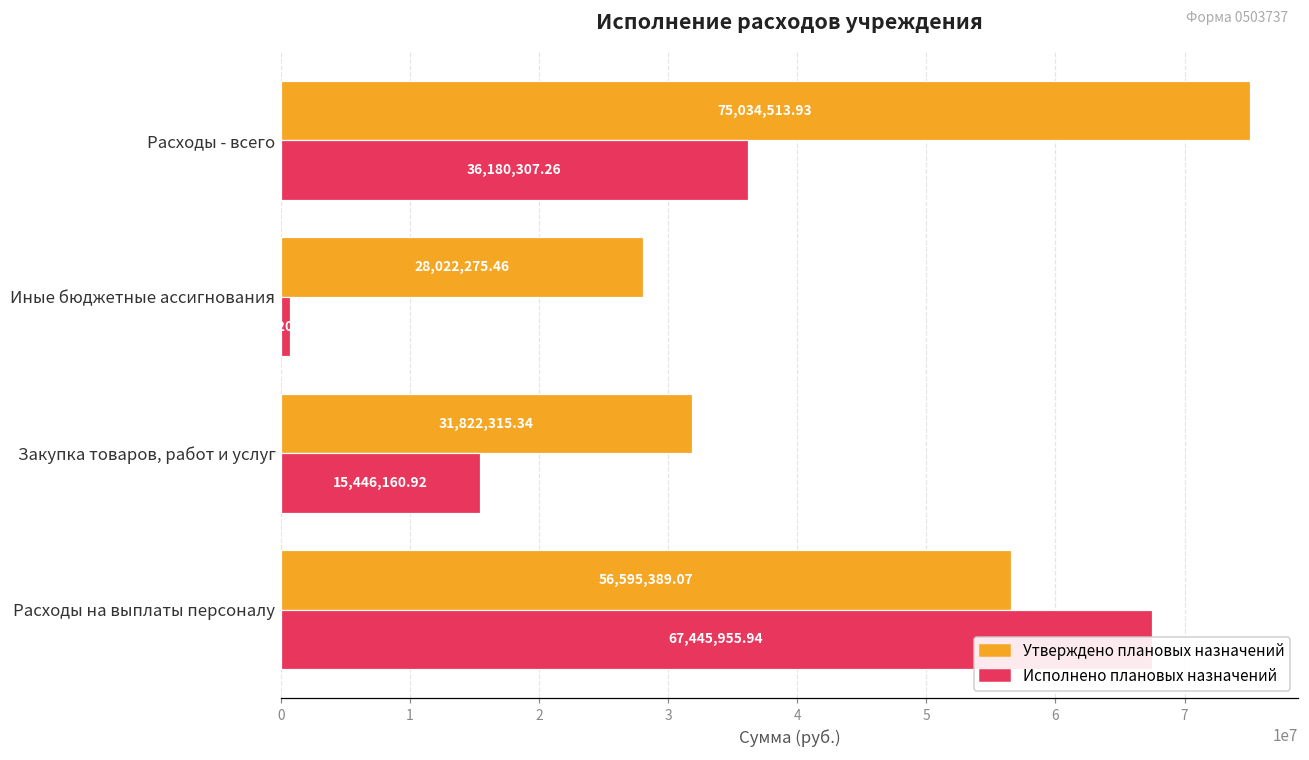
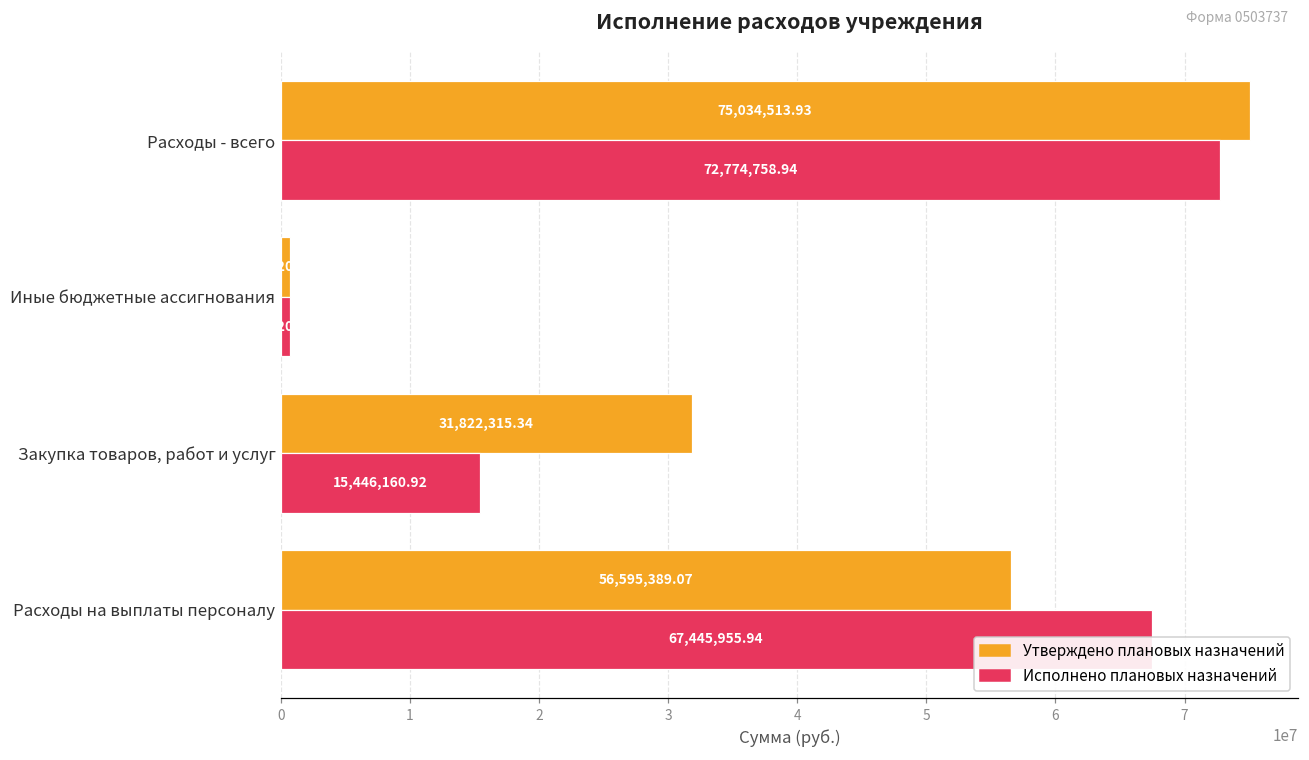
Исполнено плановых назначений, Расходы - всего: 36,180,307.26 -> 72,774,758.94
Утверждено плановых назначений, Иные бюджетные ассигнования: 28000000 -> 700000
